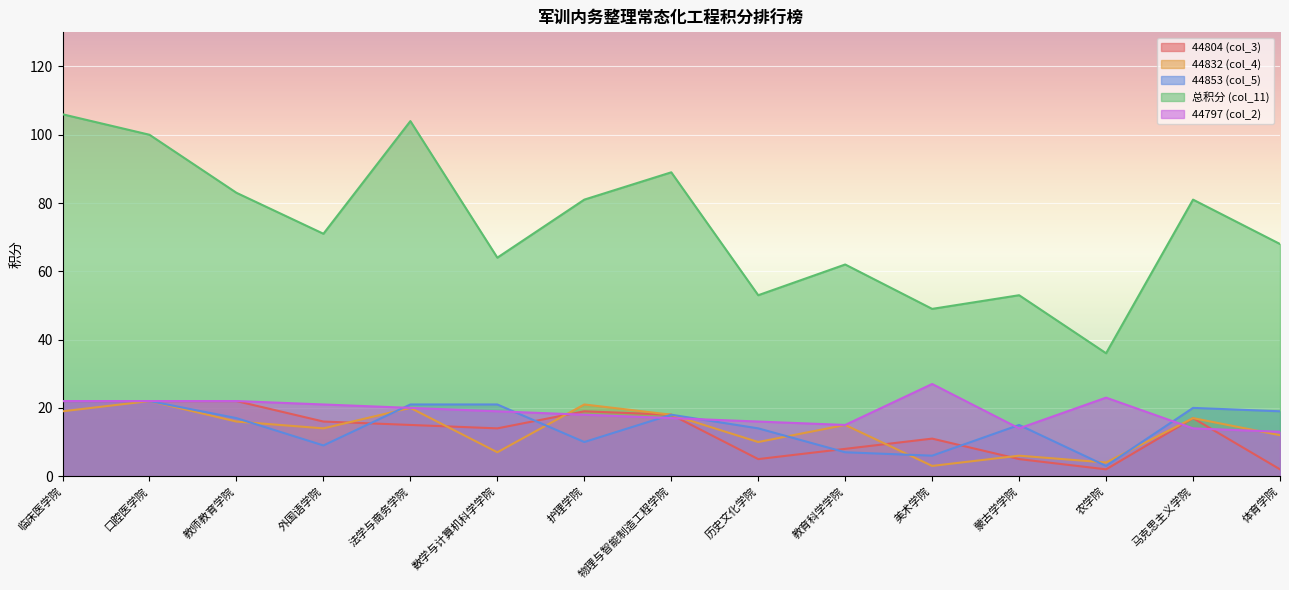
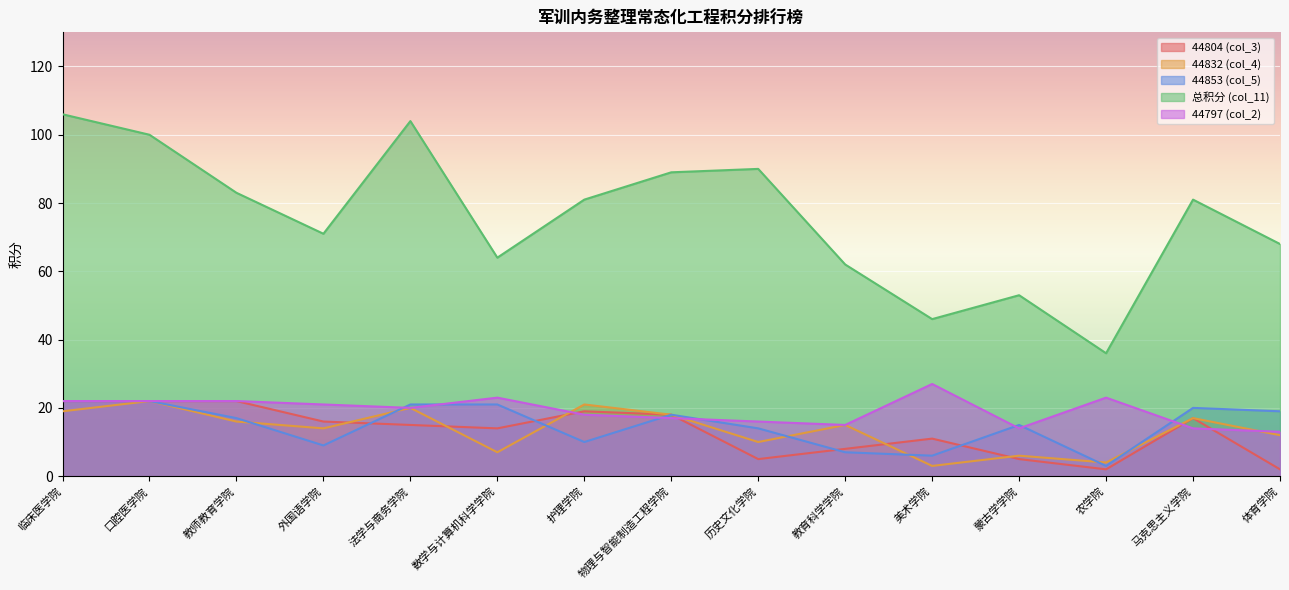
44797 (col_2), 数学与计算机科学学院: 19 -> 23
总积分 (col_11), 历史文化学院: 53 -> 90
总积分 (col_11), 美术学院: 49 -> 46
